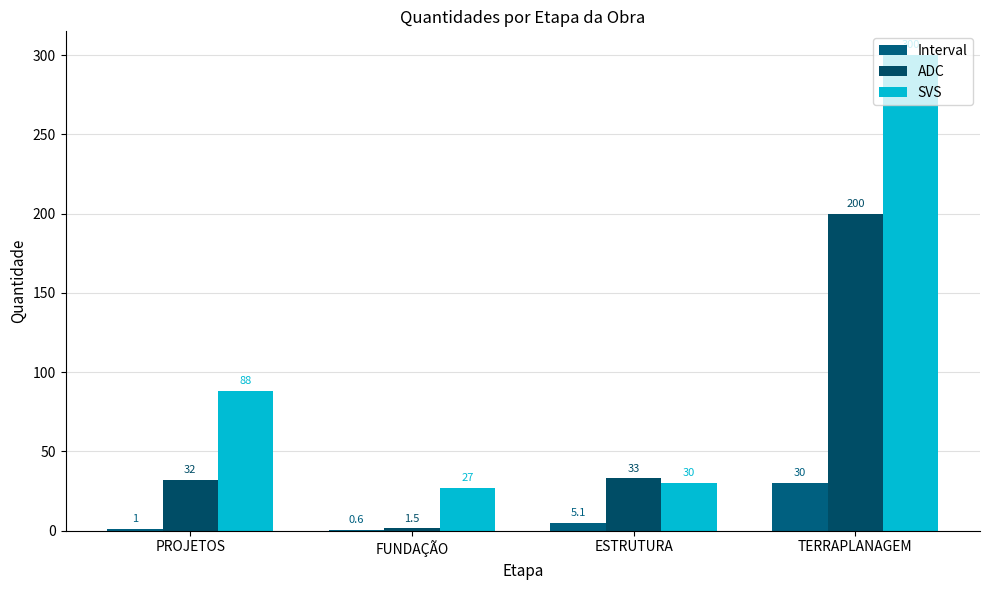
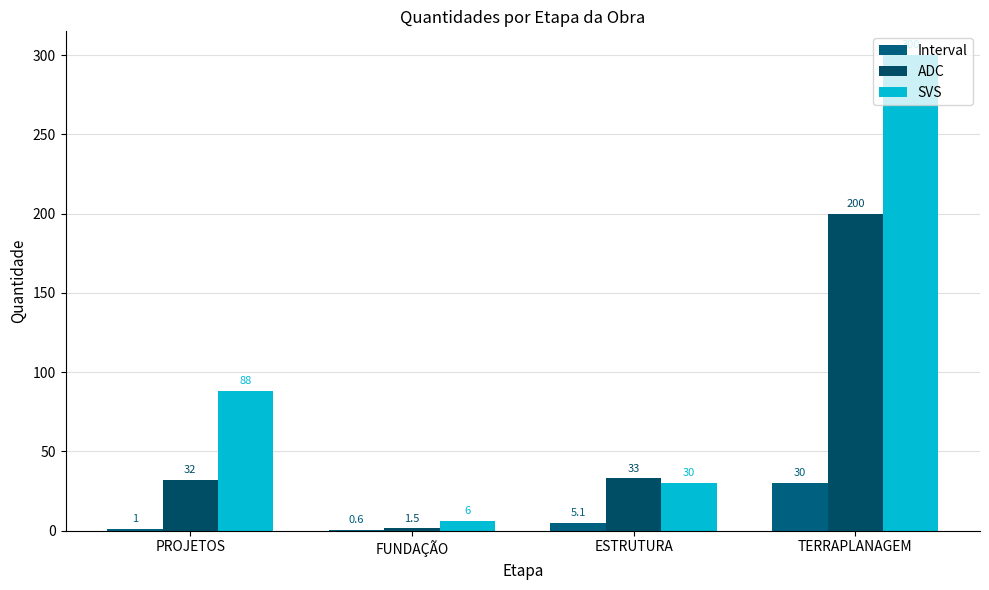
SVS, FUNDAÇÃO: 27 -> 6
